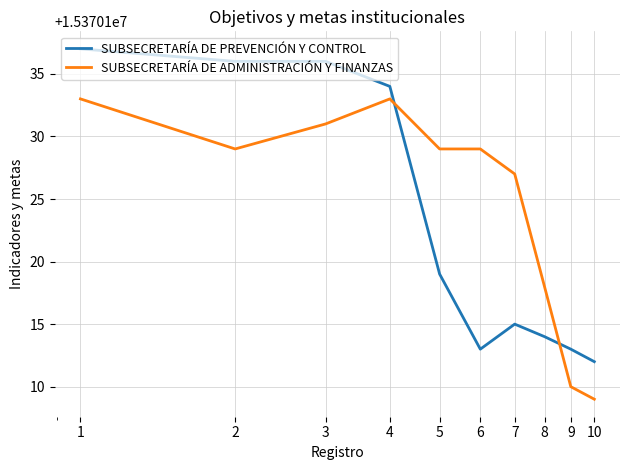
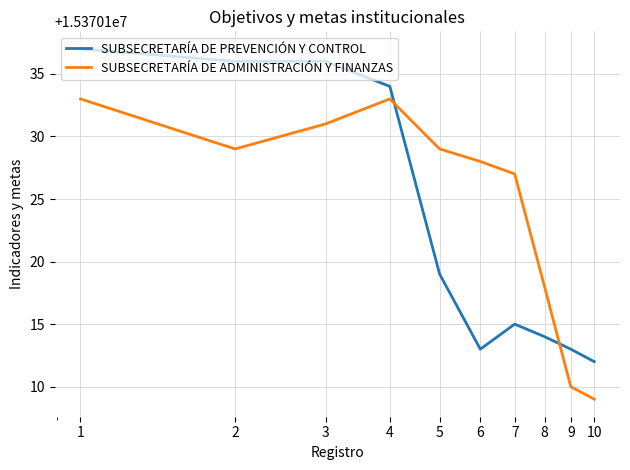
SUBSECRETARÍA DE ADMINISTRACIÓN Y FINANZAS, 6: 15370129 -> 15370128
